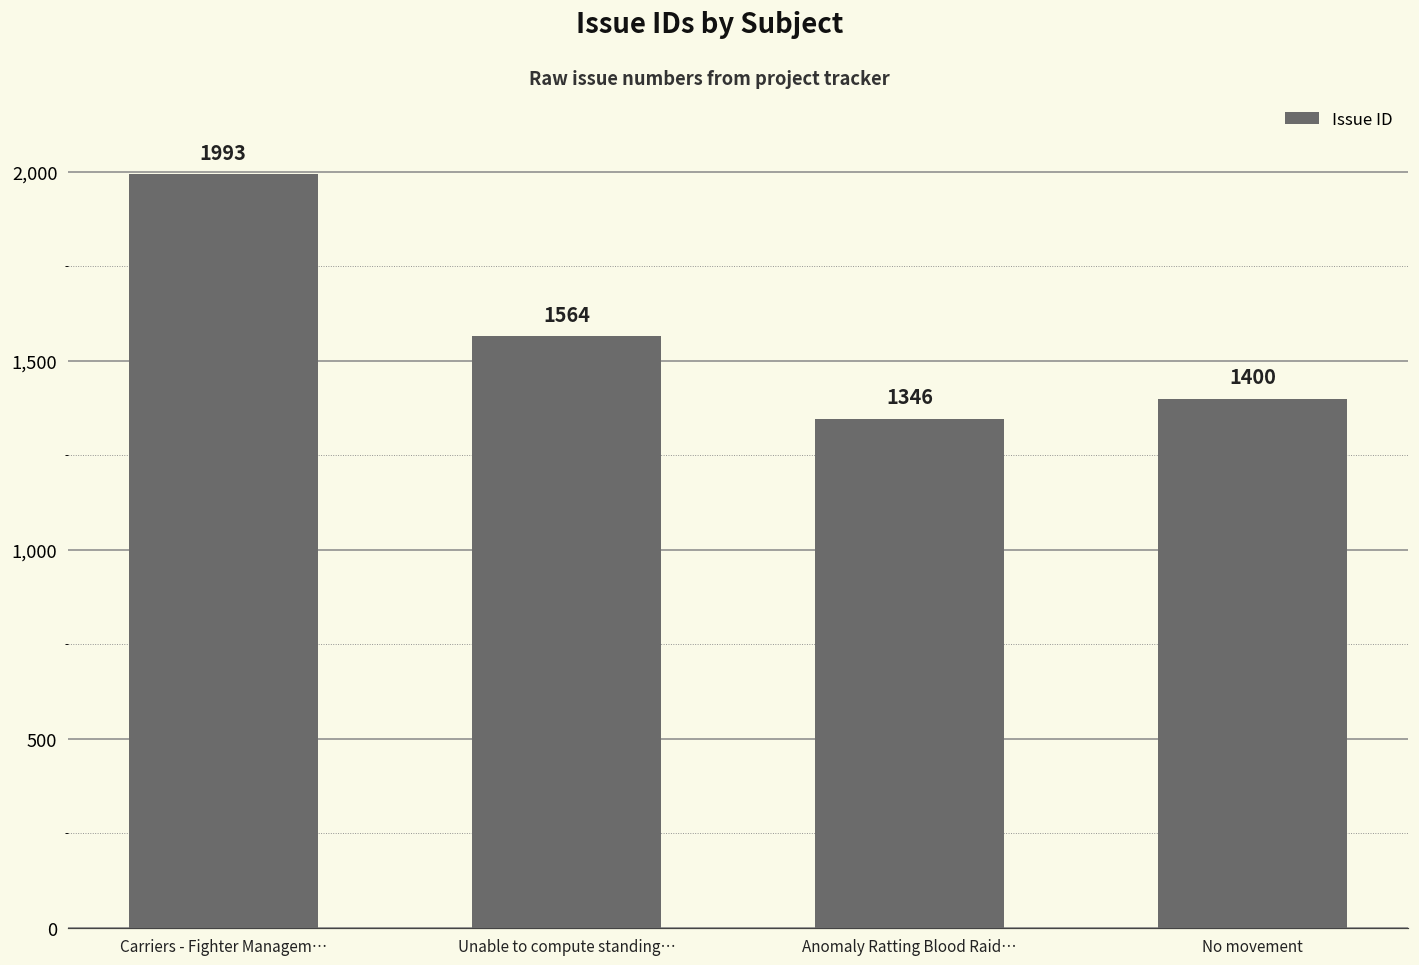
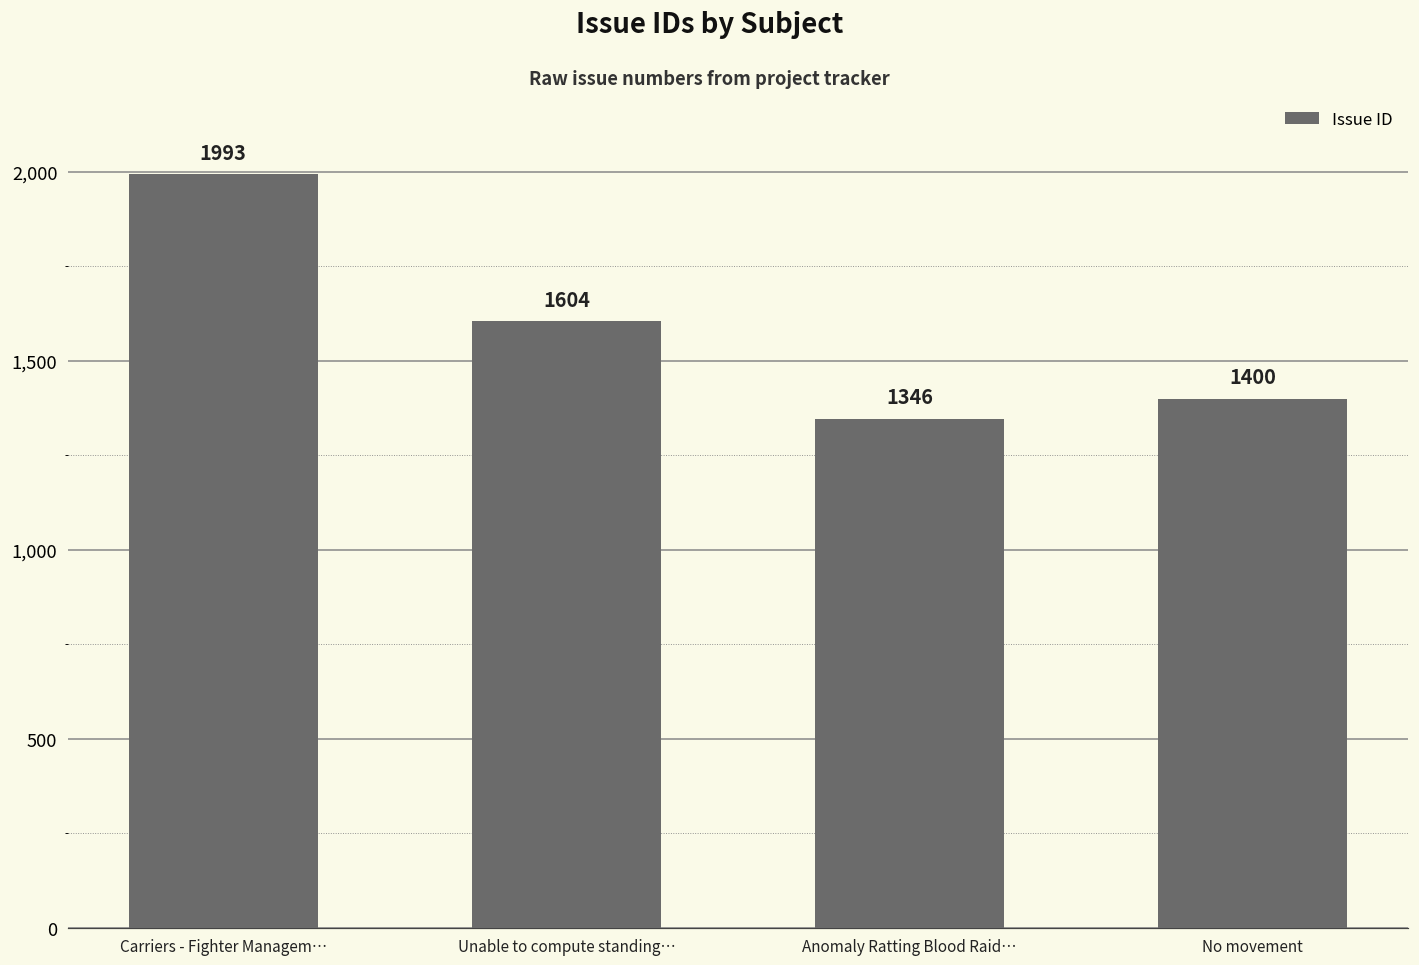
Unable to compute standing…: 1564 -> 1604
